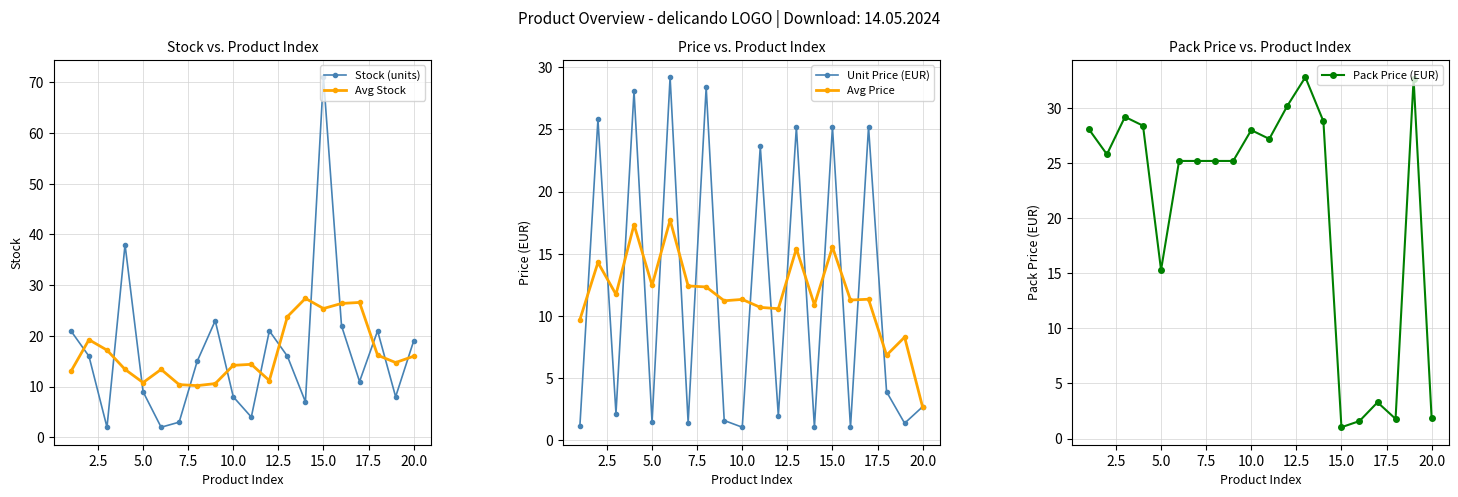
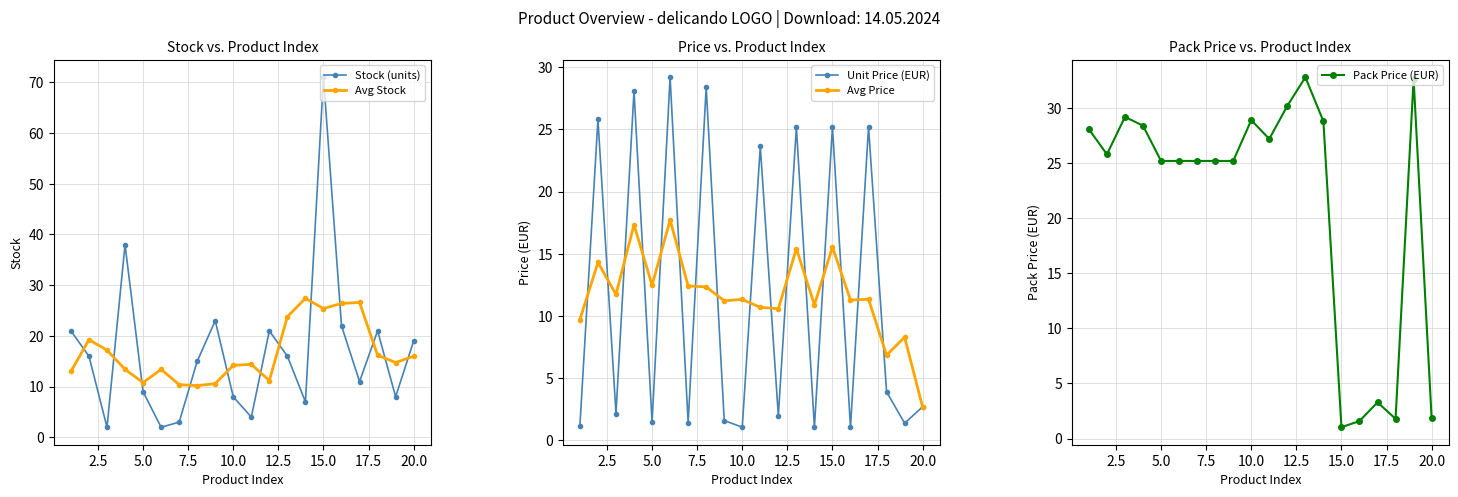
Pack Price vs. Product Index, 5.0: 15.3 -> 25.2
Pack Price vs. Product Index, 10.0: 28.0 -> 28.9
